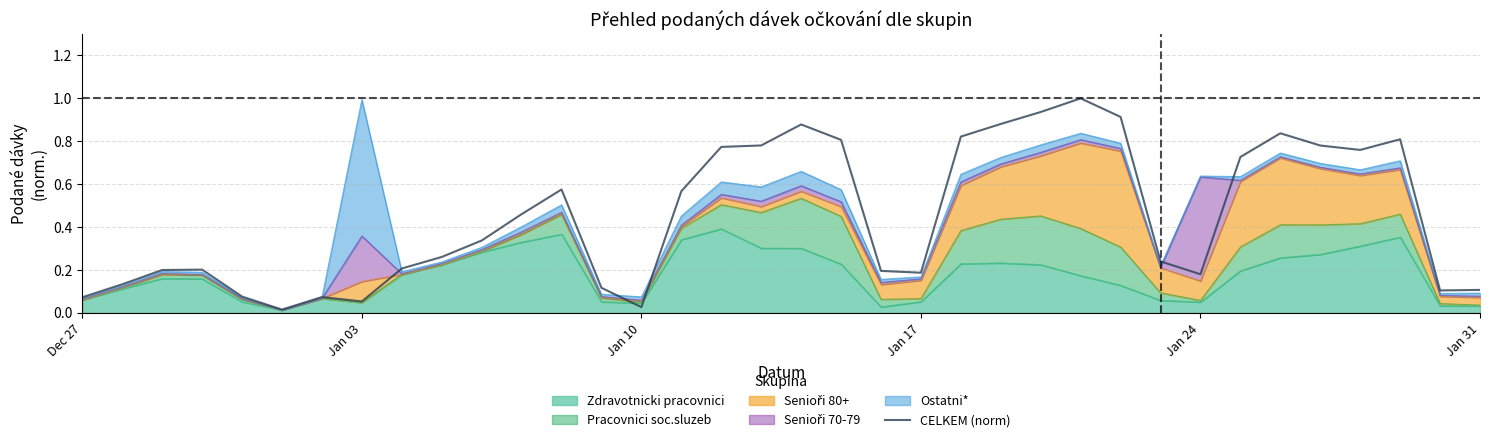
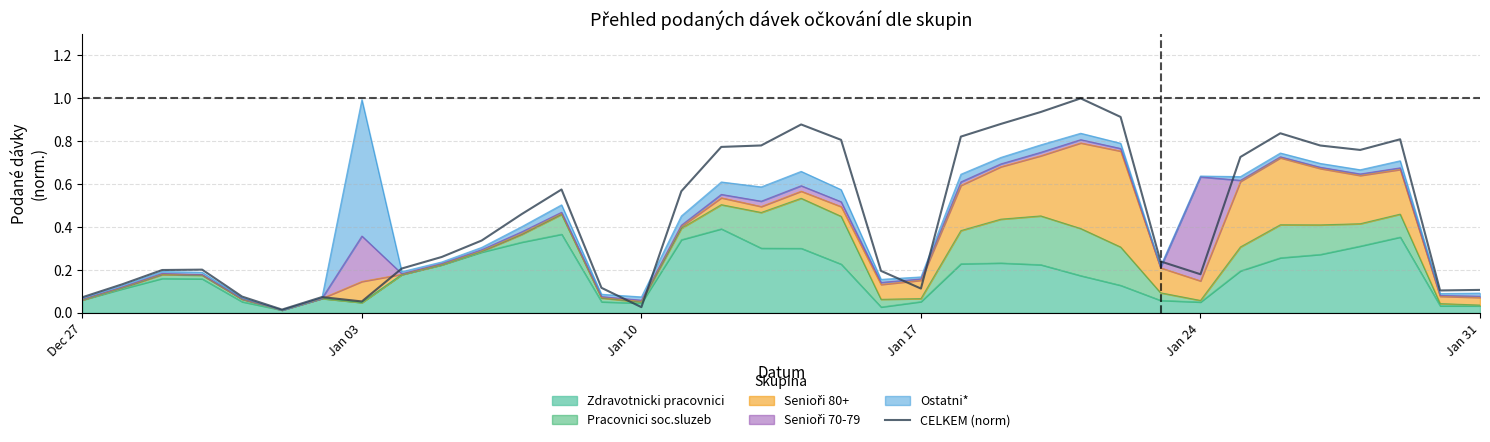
CELKEM (norm), Jan 17: 0.19 -> 0.11
